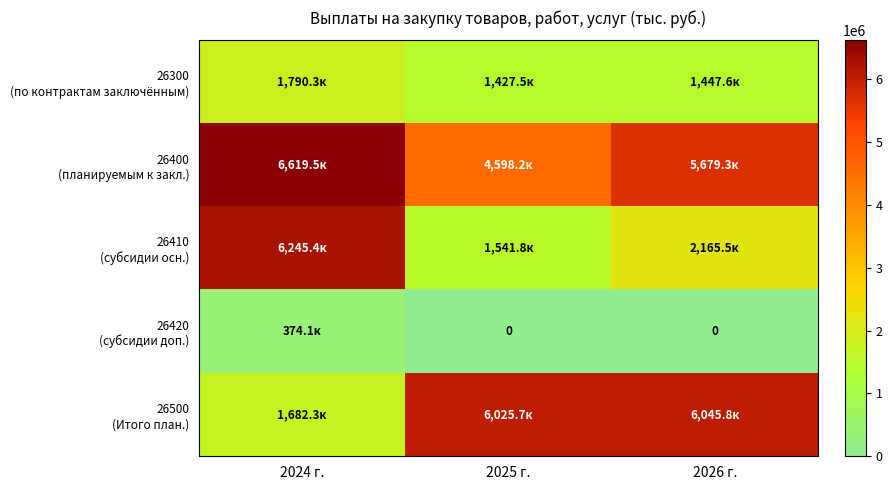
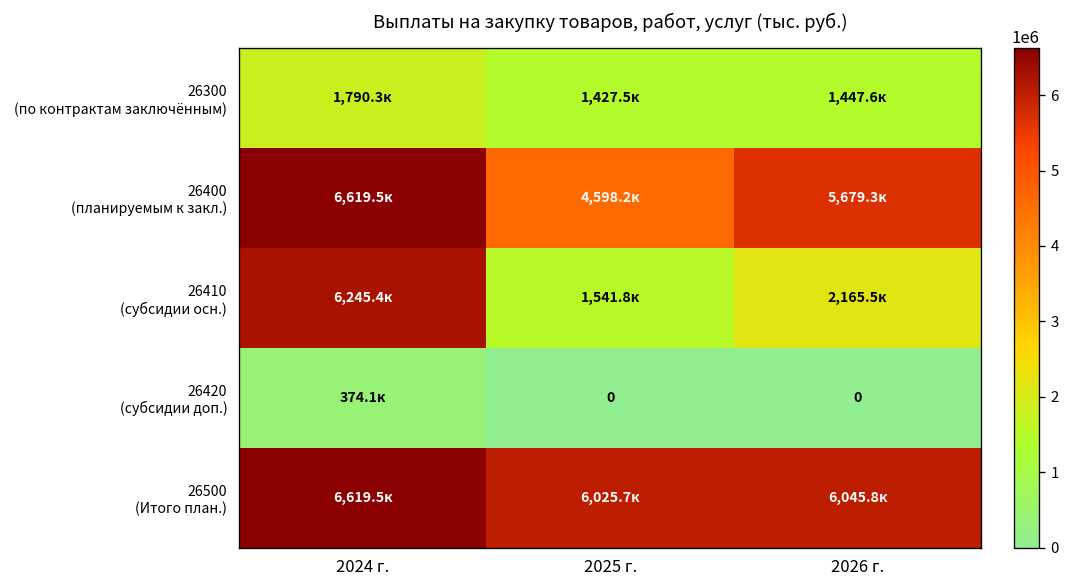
26500 (Итого план.), 2024 г.: 1,682.3к -> 6,619.5к
